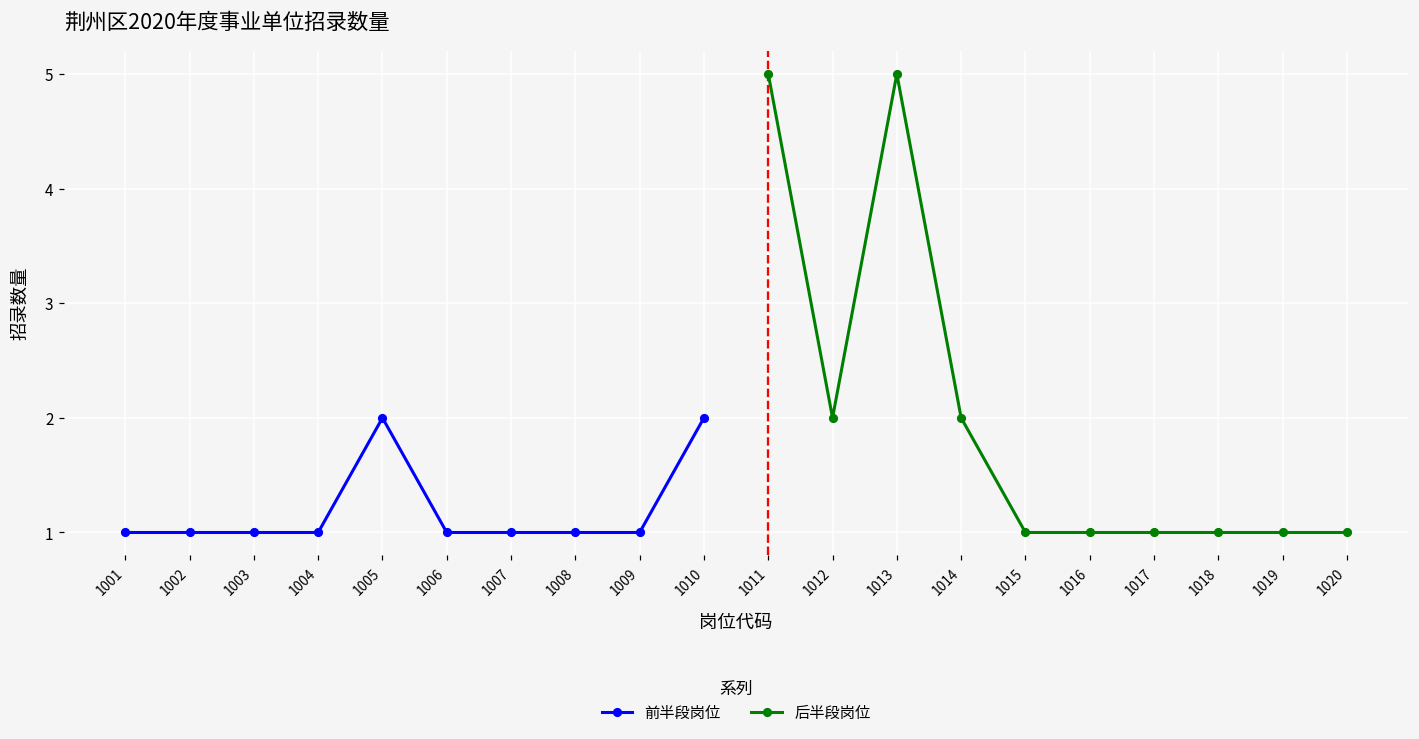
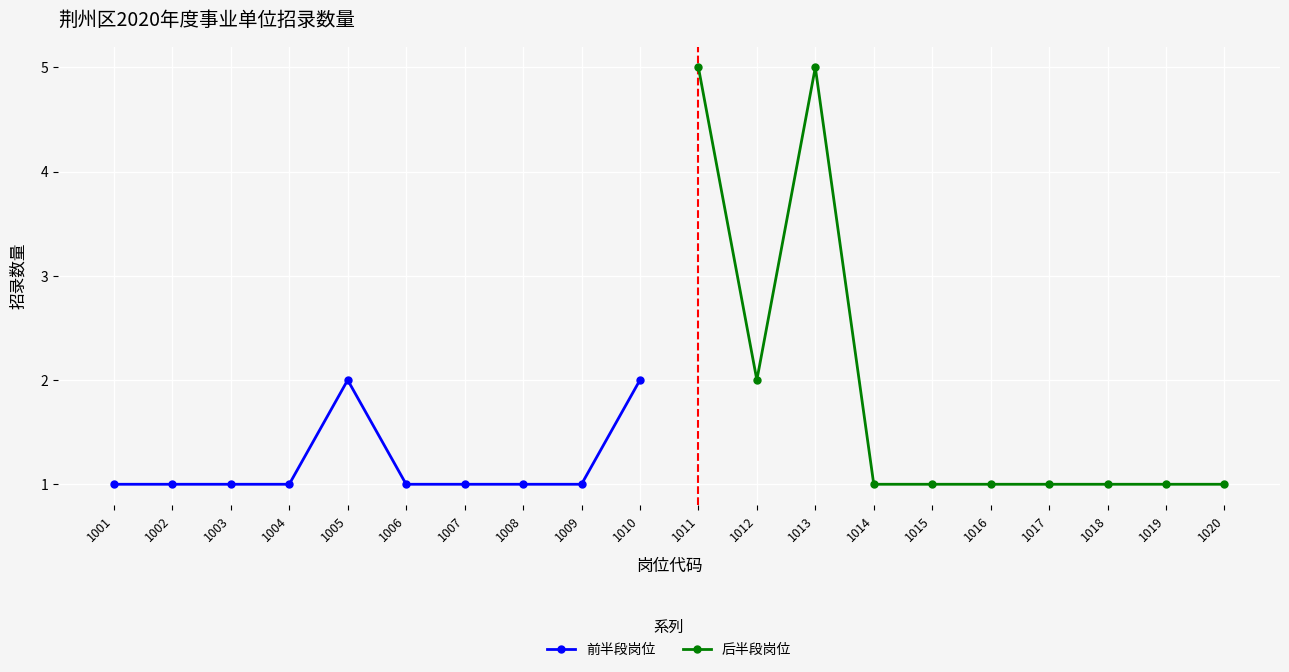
后半段岗位, 1014: 2 -> 1
